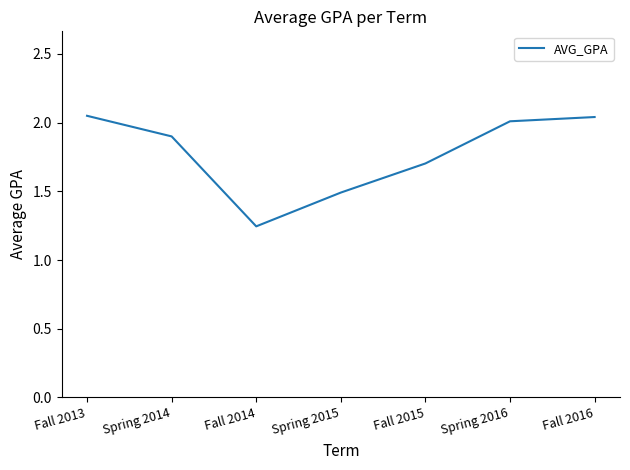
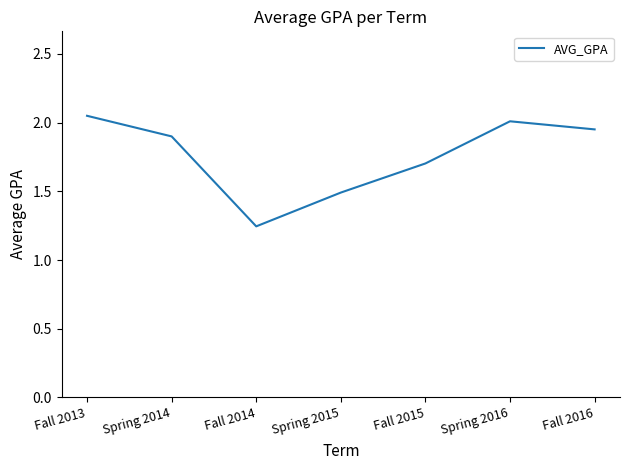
Fall 2016: 2.04 -> 1.95
